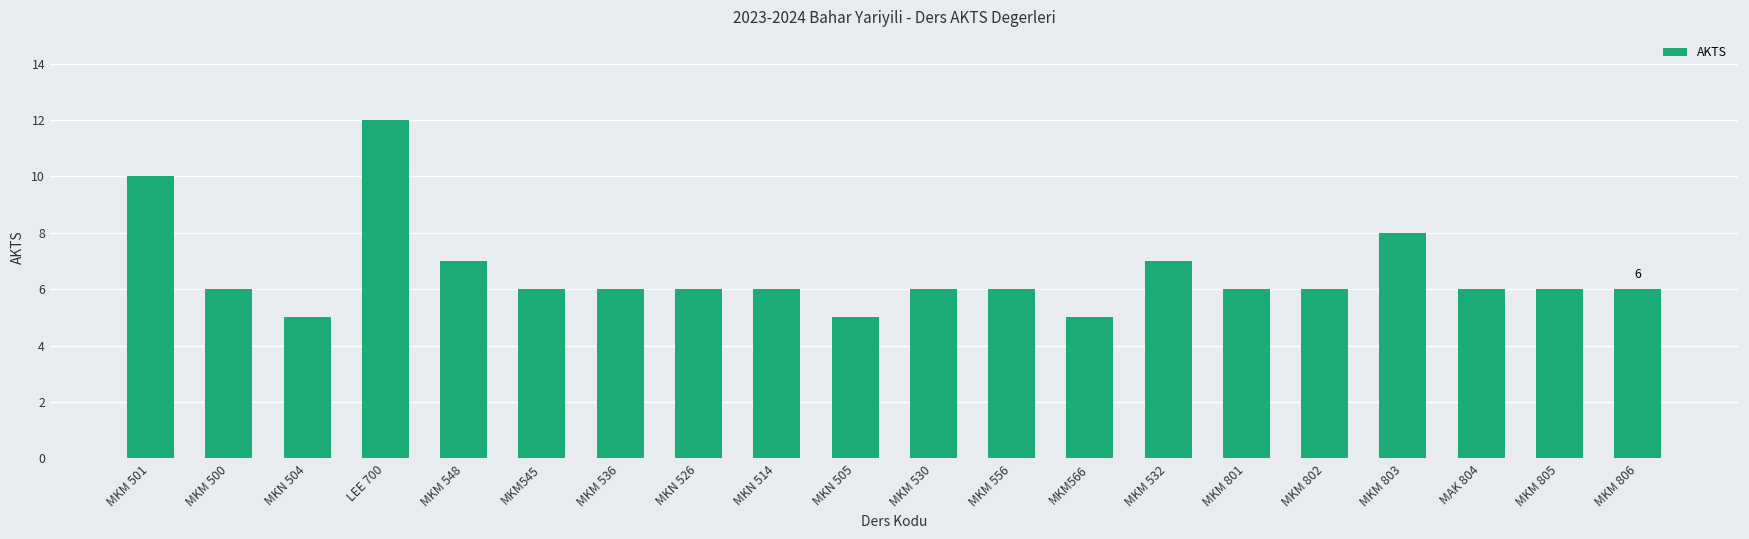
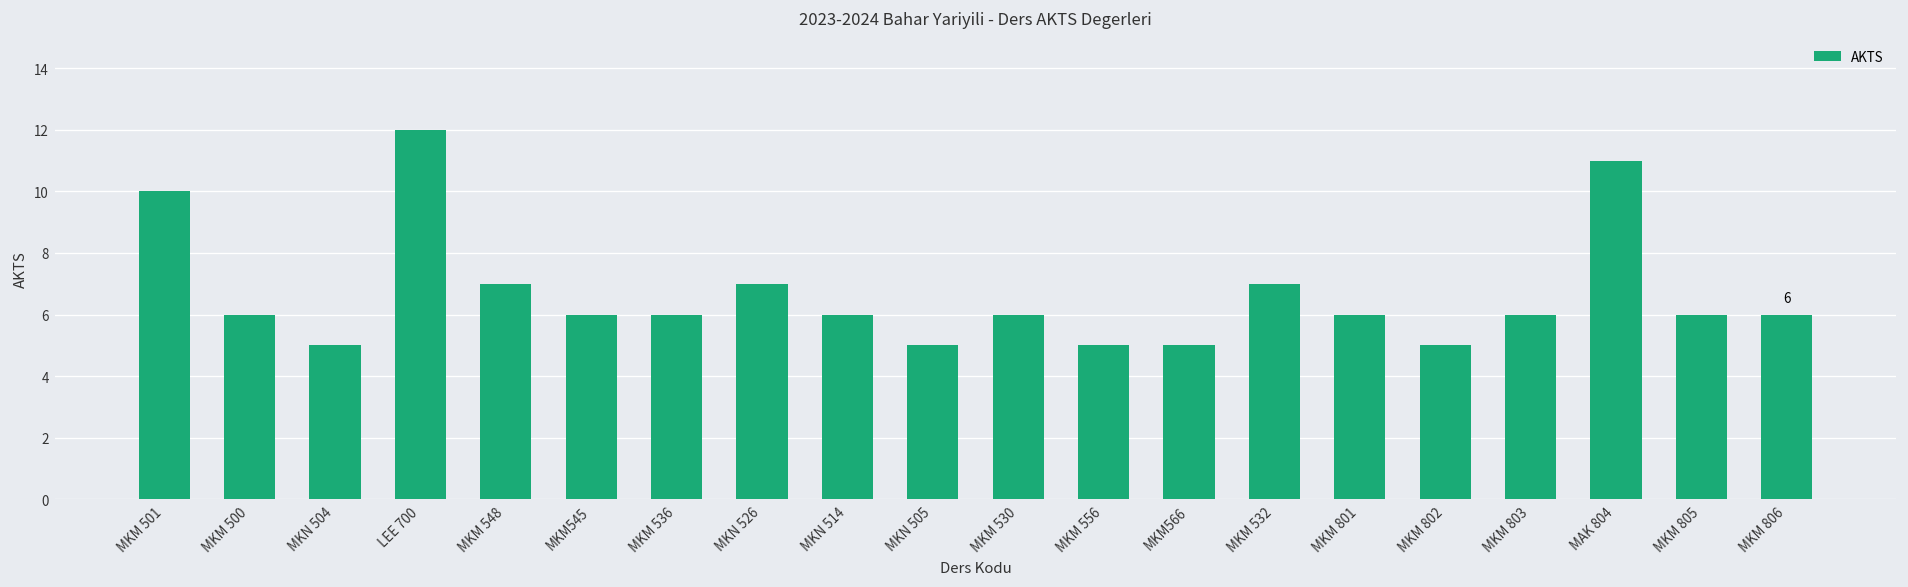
MKN 526: 6 -> 7
MKM 556: 6 -> 5
MKM 802: 6 -> 5
MKM 803: 8 -> 6
MAK 804: 6 -> 11
